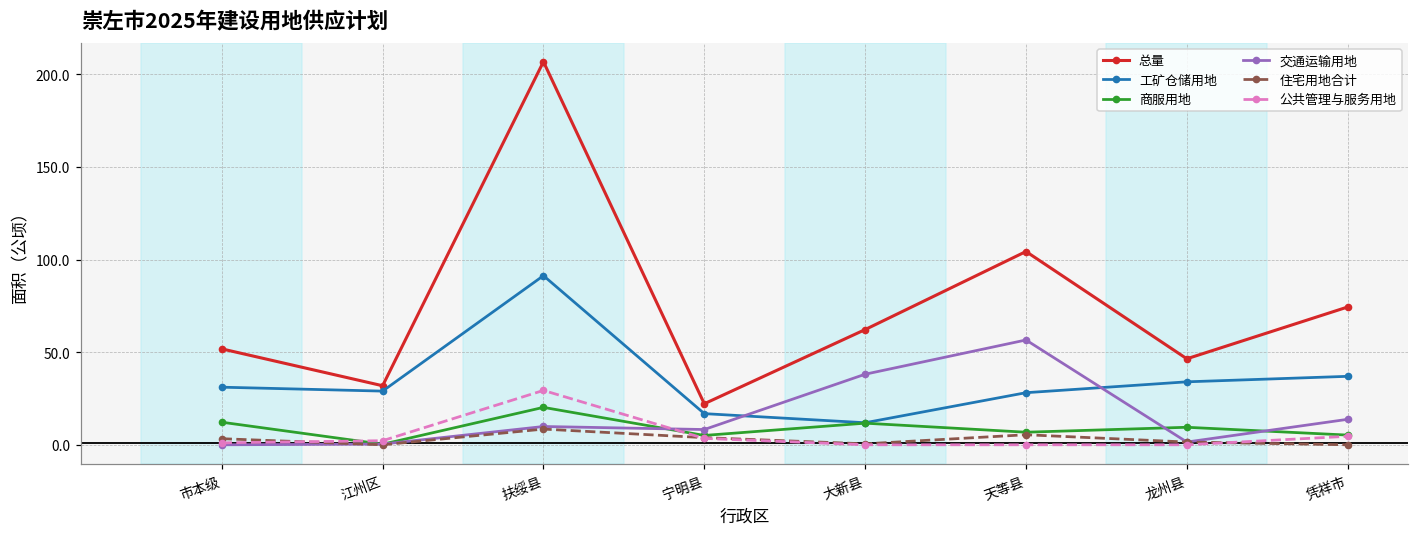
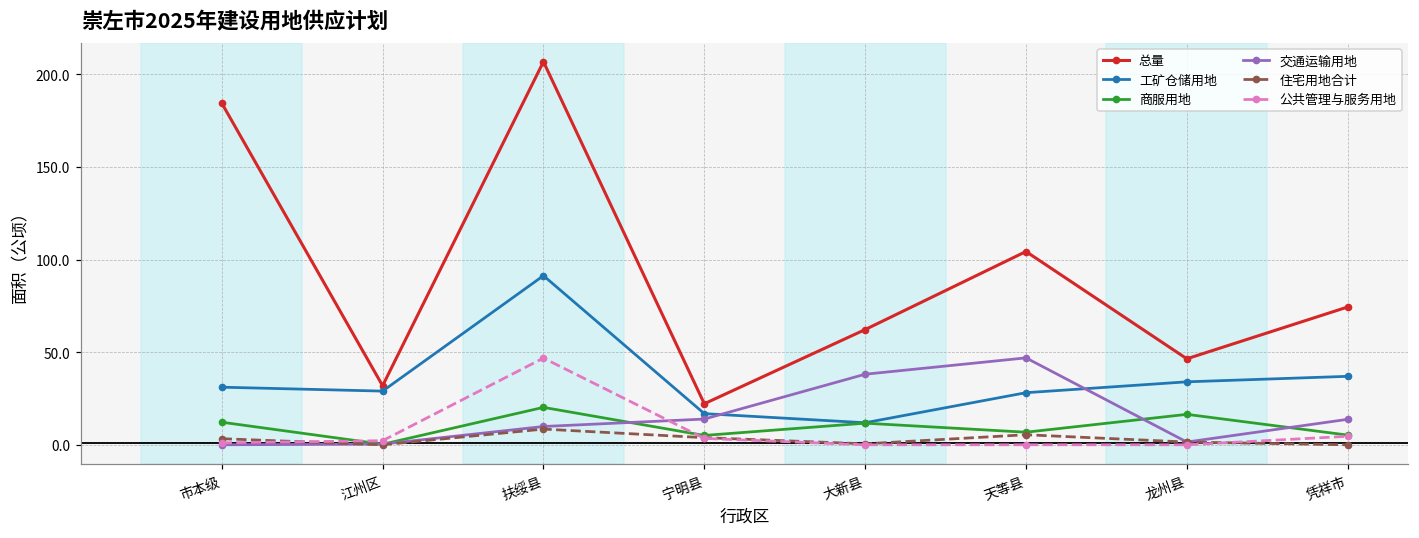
总量, 市本级: 52 -> 184
公共管理与服务用地, 扶绥县: 29 -> 47
交通运输用地, 宁明县: 8 -> 14
交通运输用地, 天等县: 57 -> 47
商服用地, 龙州县: 9 -> 16
